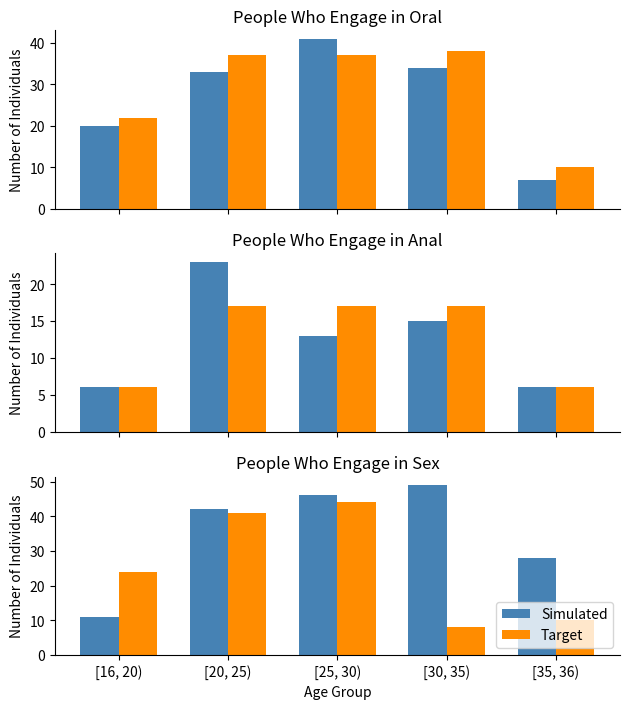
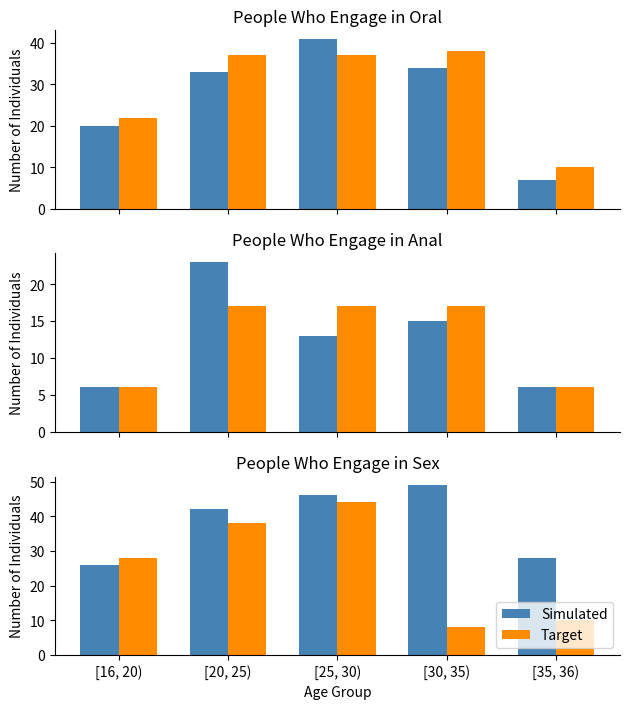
People Who Engage in Sex, Simulated, [16, 20): 11 -> 26
People Who Engage in Sex, Target, [16, 20): 24 -> 28
People Who Engage in Sex, Target, [20, 25): 41 -> 38
